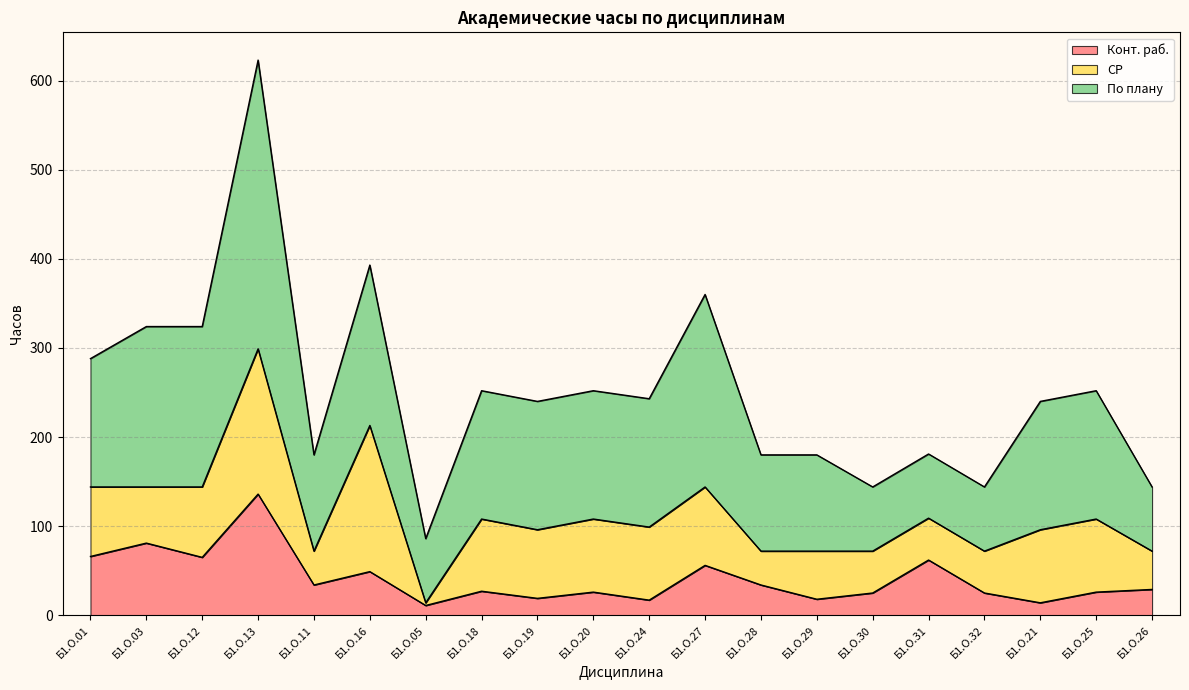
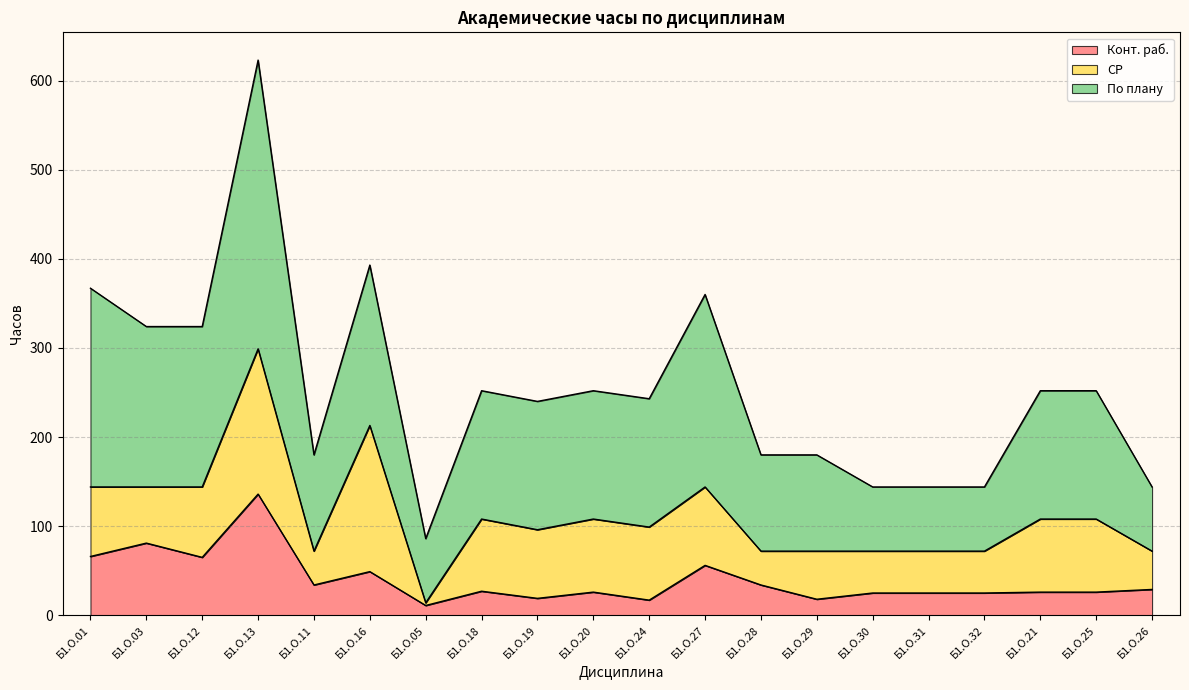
По плану, Б1.О.01: 140 -> 220
Конт. раб., Б1.О.31: 60 -> 30
Конт. раб., Б1.О.21: 10 -> 30
